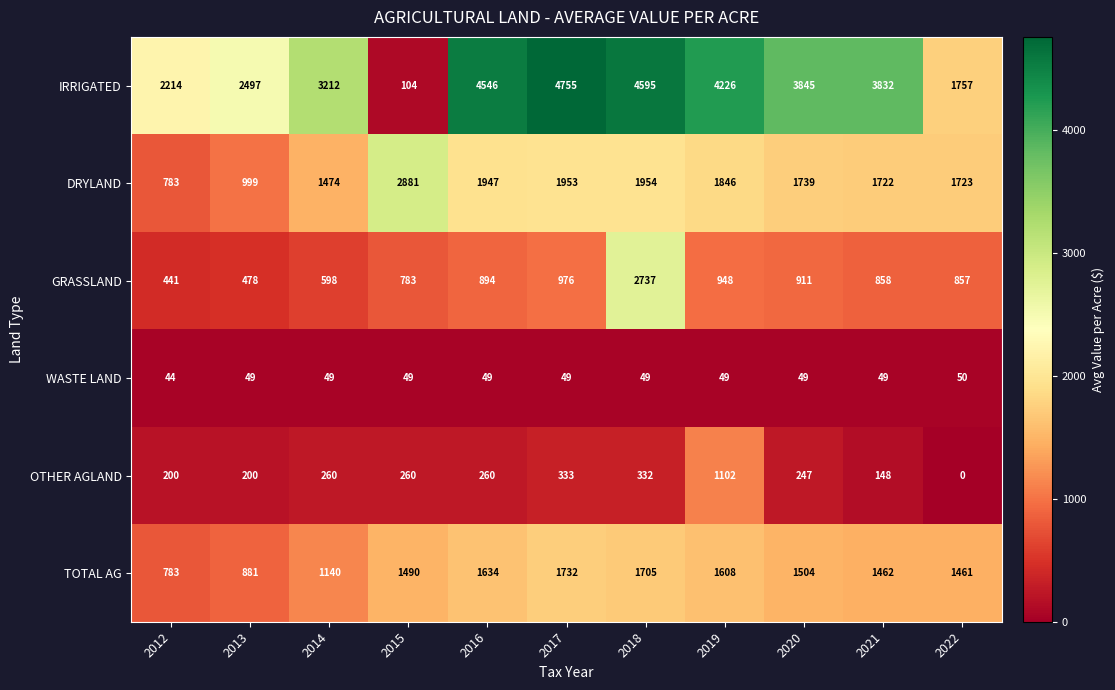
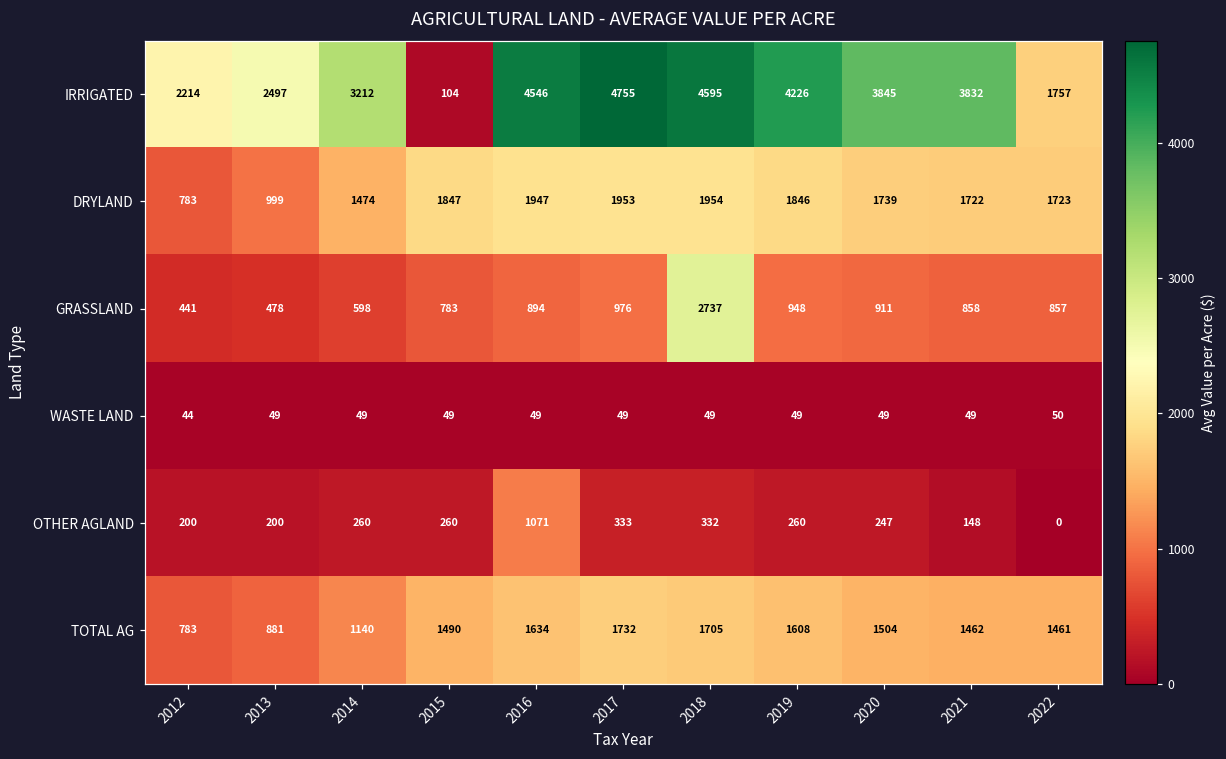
DRYLAND, 2015: 2881 -> 1847
OTHER AGLAND, 2016: 260 -> 1071
OTHER AGLAND, 2019: 1102 -> 260
